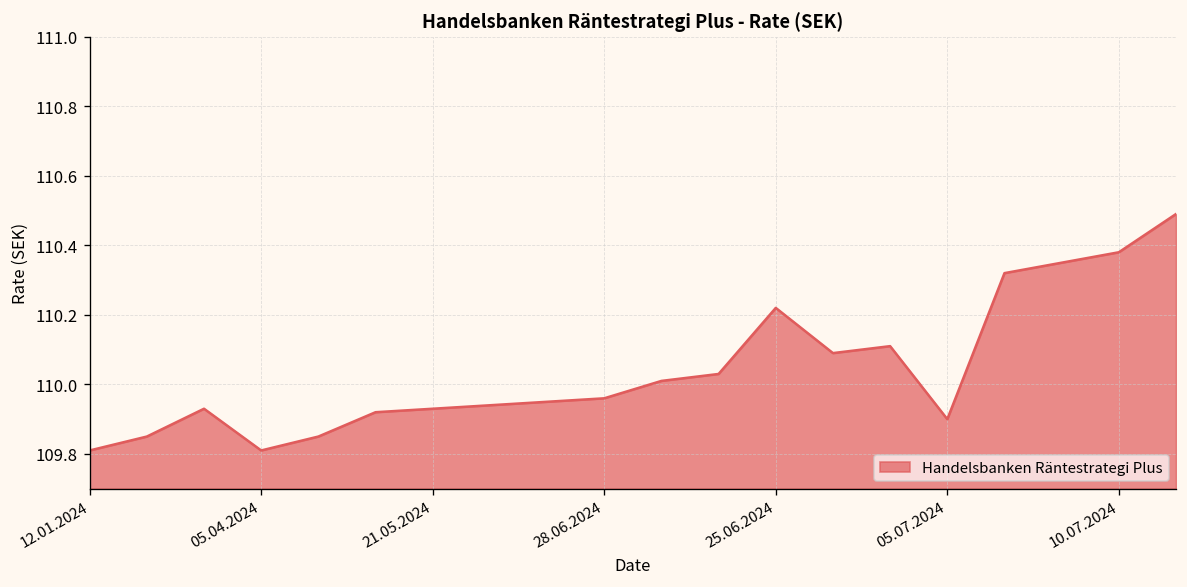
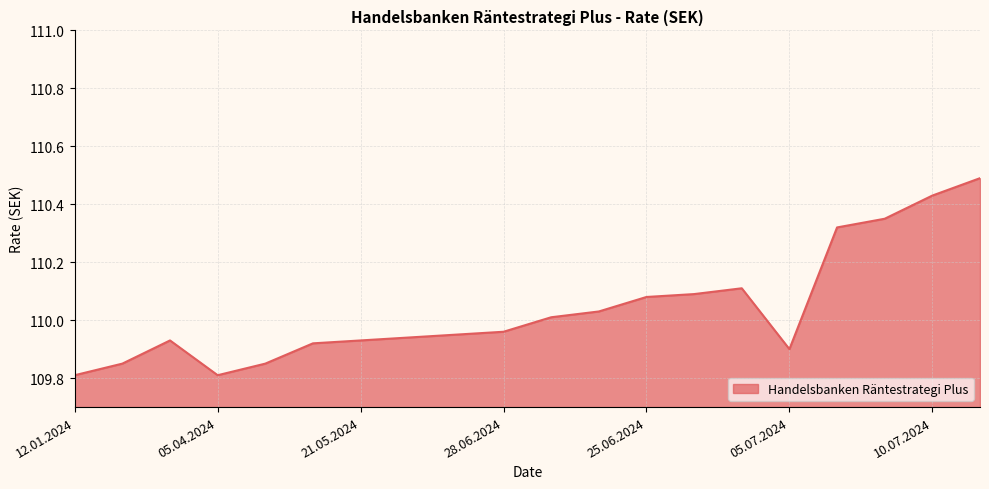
25.06.2024: 110.22 -> 110.08
10.07.2024: 110.38 -> 110.43
